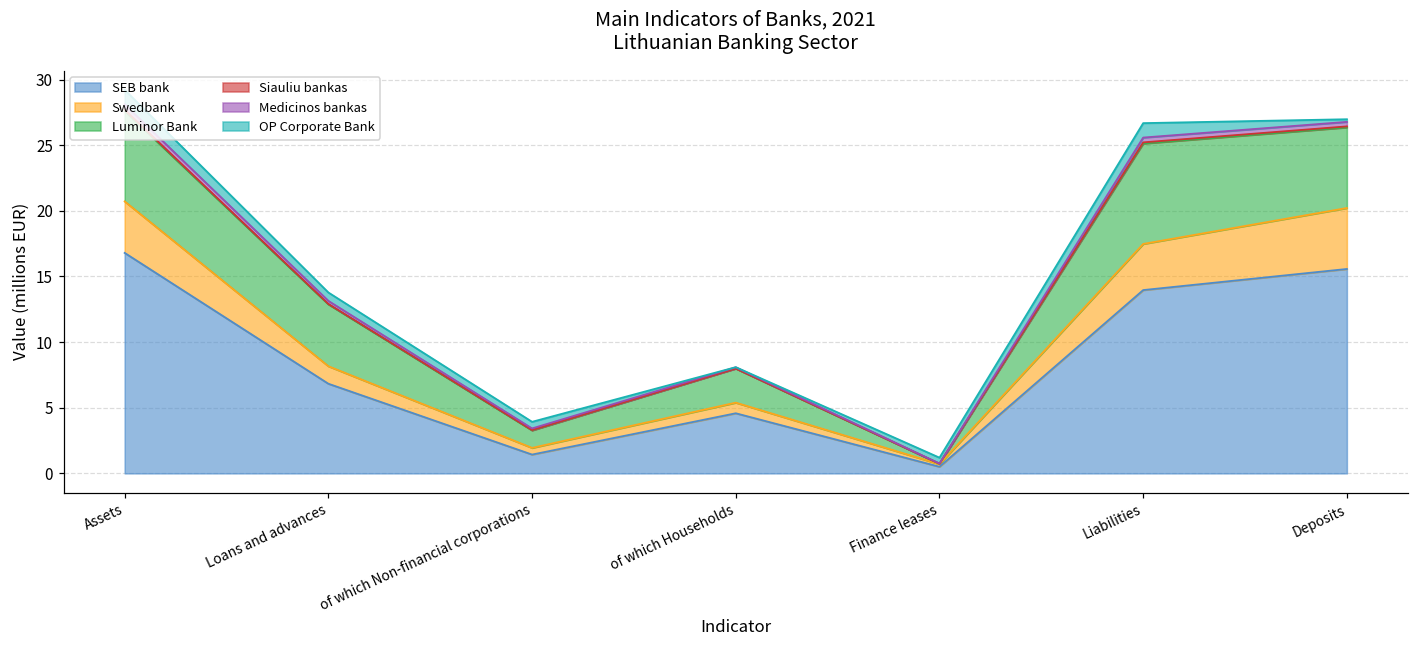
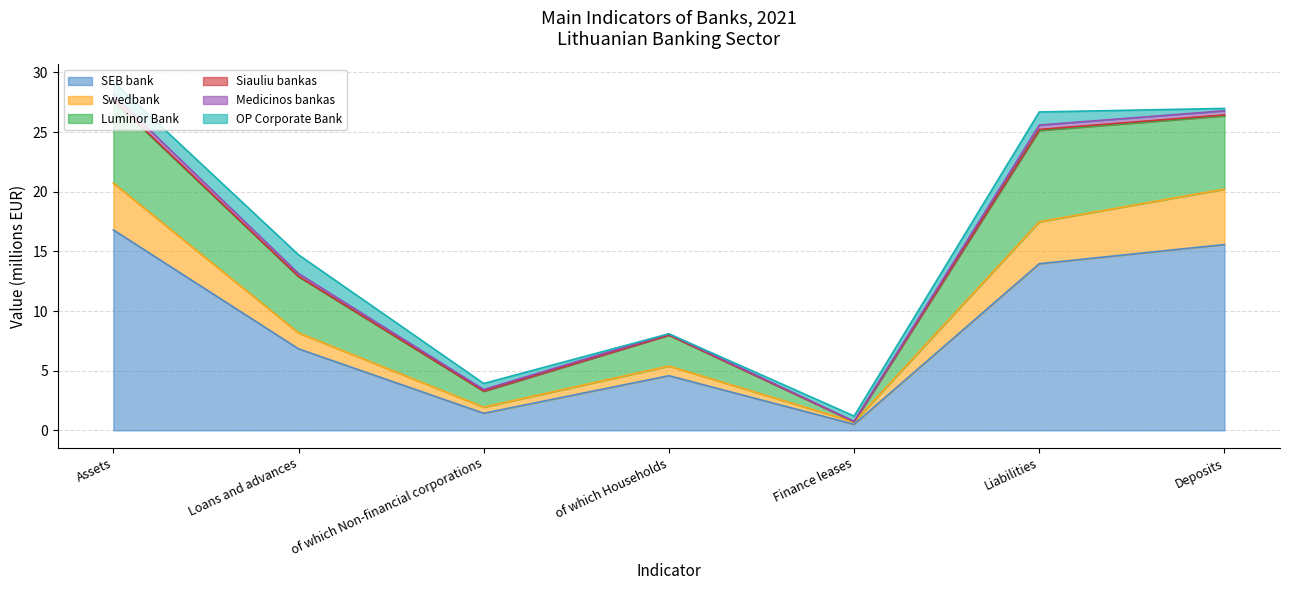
OP Corporate Bank, Loans and advances: 0.6 -> 1.6
